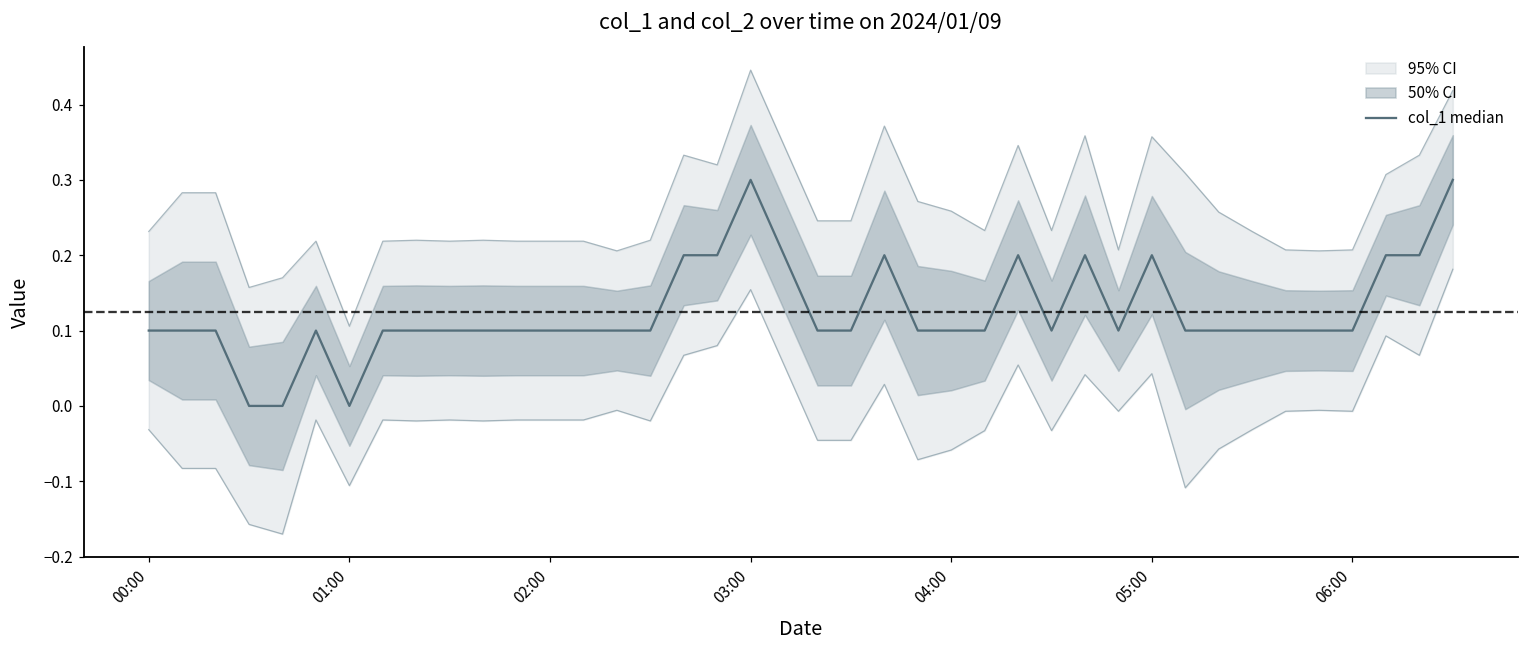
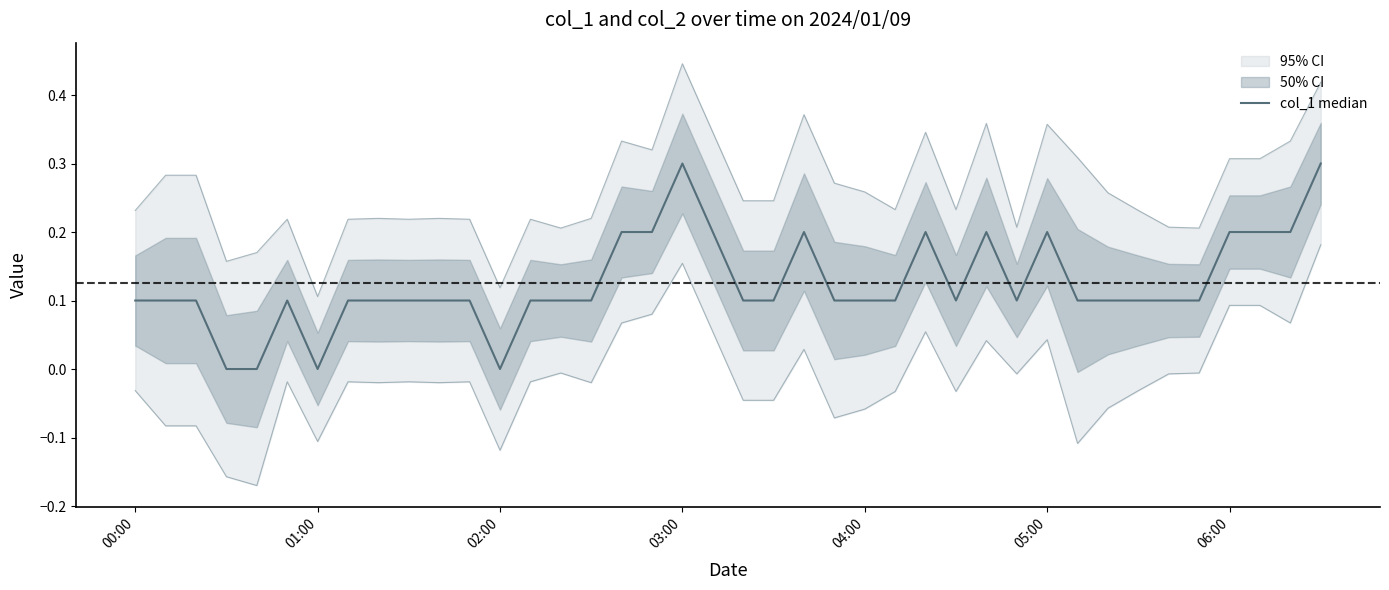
col_1 median, 02:00: 0.1 -> 0.0
col_1 median, 06:00: 0.1 -> 0.2
